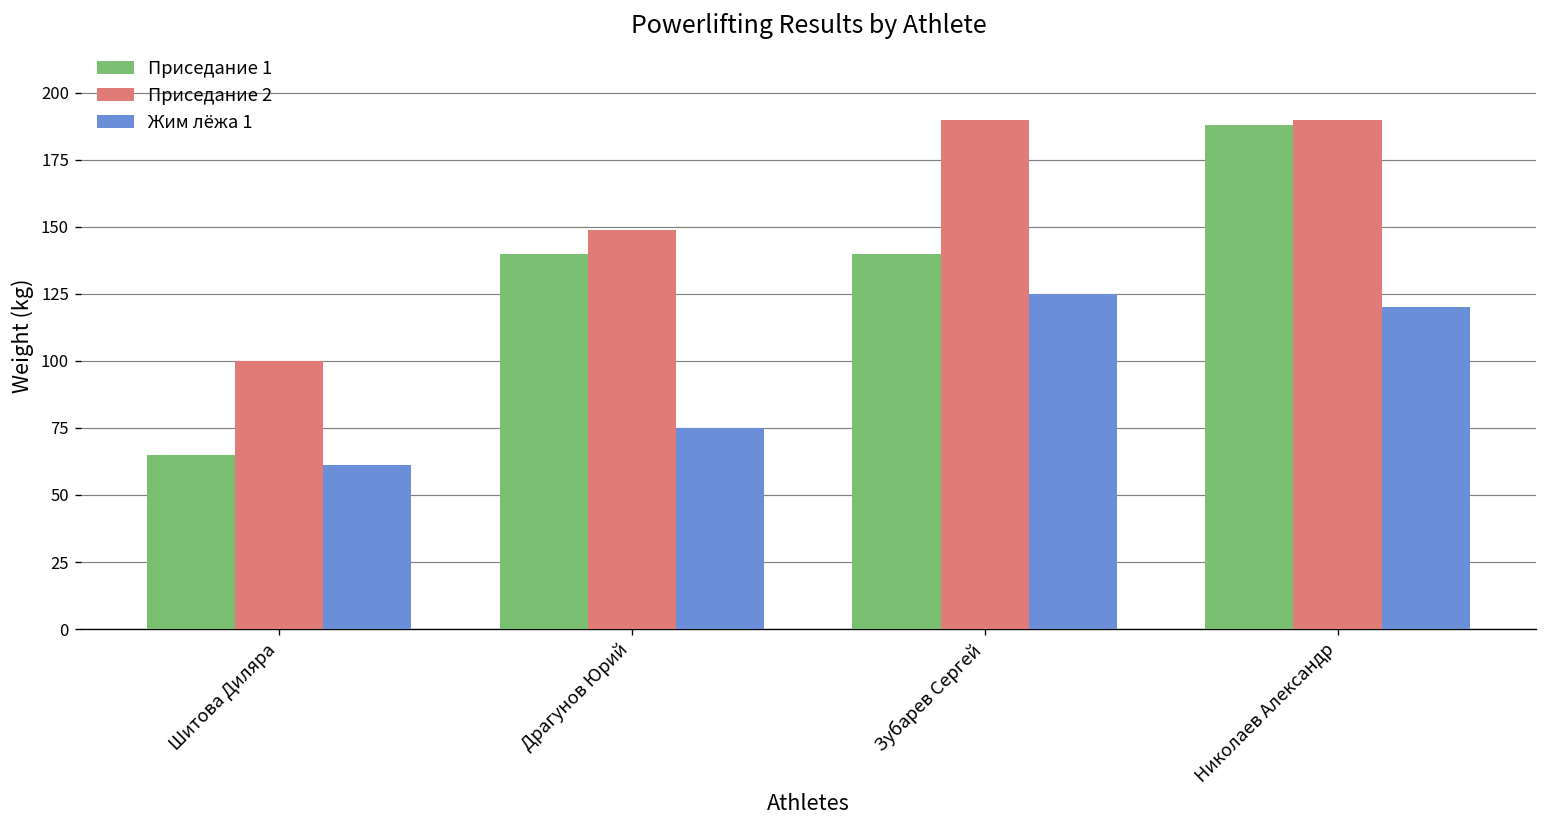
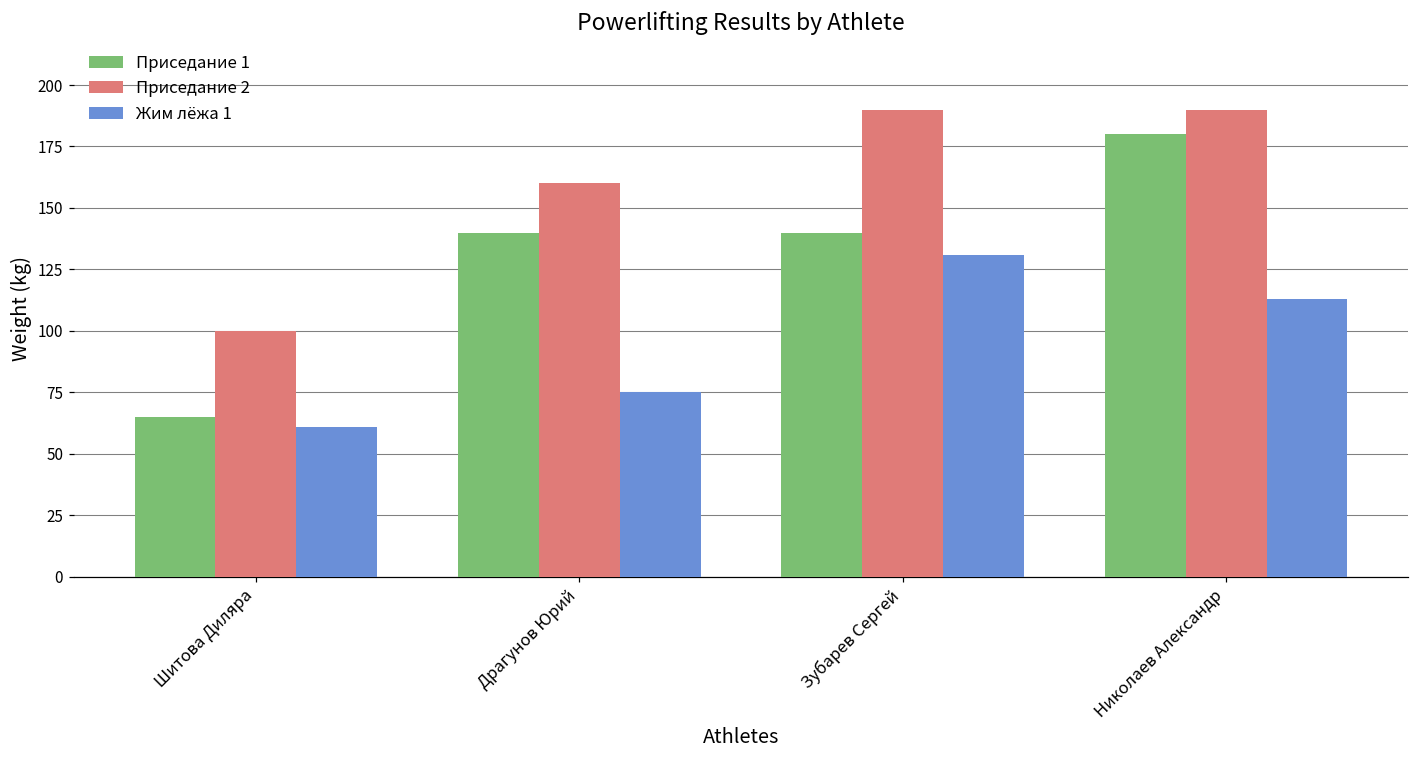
Приседание 2, Драгунов Юрий: 149 -> 160
Жим лёжа 1, Зубарев Сергей: 125 -> 131
Приседание 1, Николаев Александр: 188 -> 180
Жим лёжа 1, Николаев Александр: 120 -> 113
